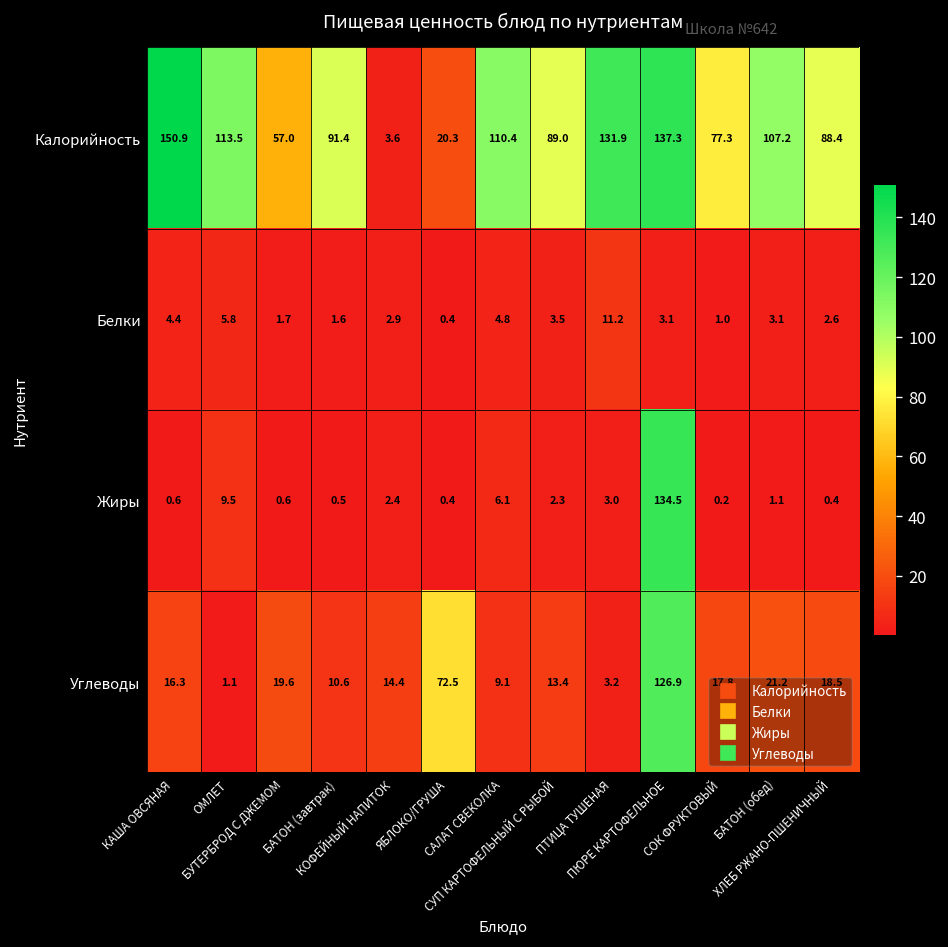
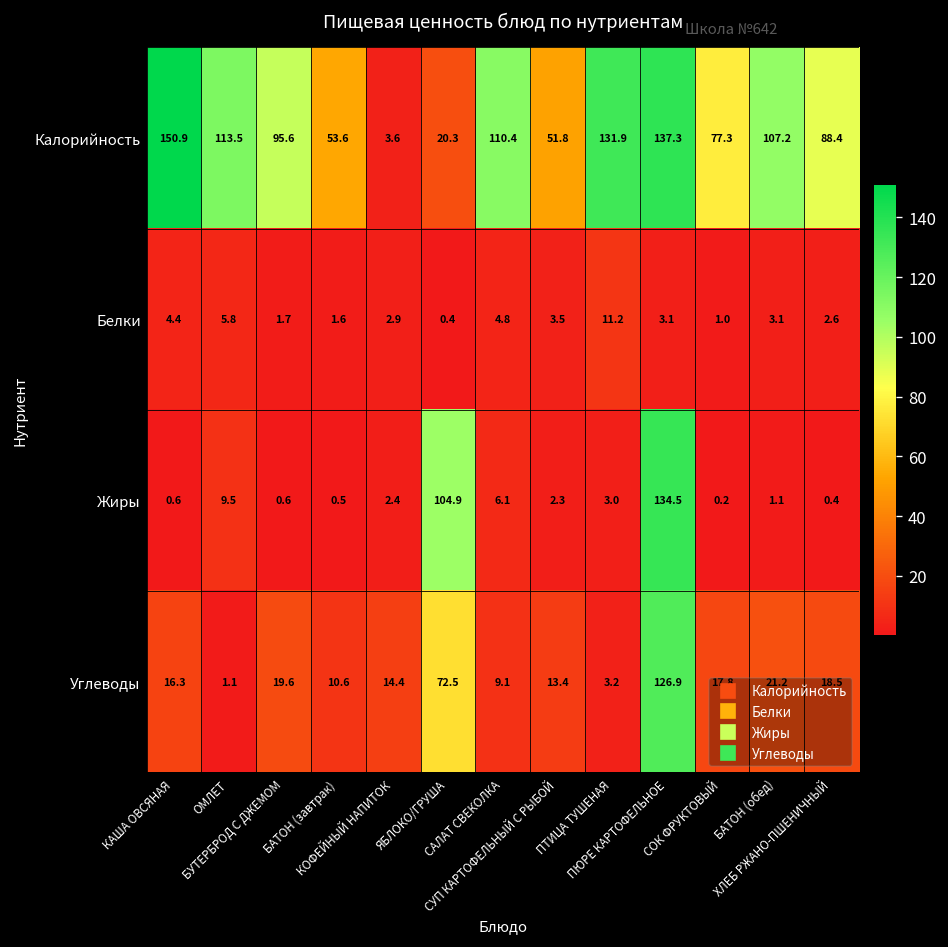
Калорийность, БУТЕРБРОД С ДЖЕМОМ: 57.0 -> 95.6
Калорийность, БАТОН (завтрак): 91.4 -> 53.6
Калорийность, СУП КАРТОФЕЛЬНЫЙ С РЫБОЙ: 89.0 -> 51.8
Жиры, ЯБЛОКО/ГРУША: 0.4 -> 104.9
